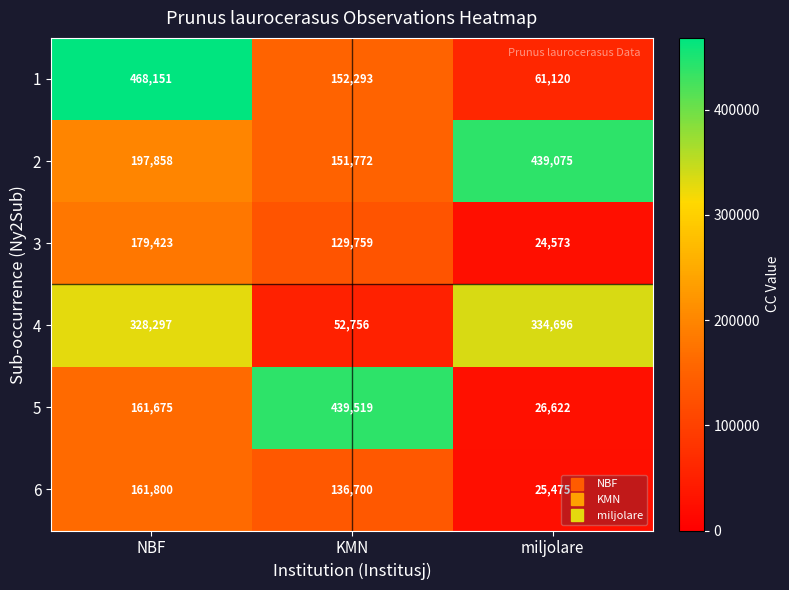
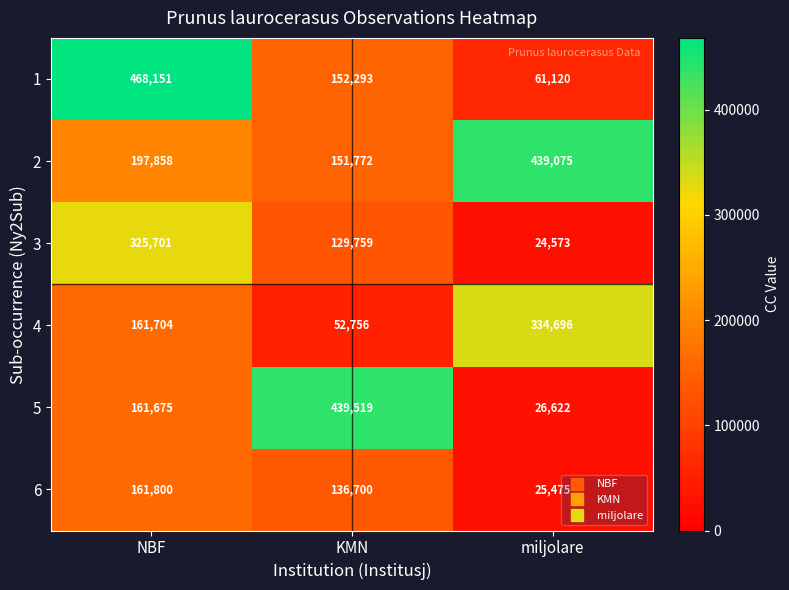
3, NBF: 179,423 -> 325,701
4, NBF: 328,297 -> 161,704
